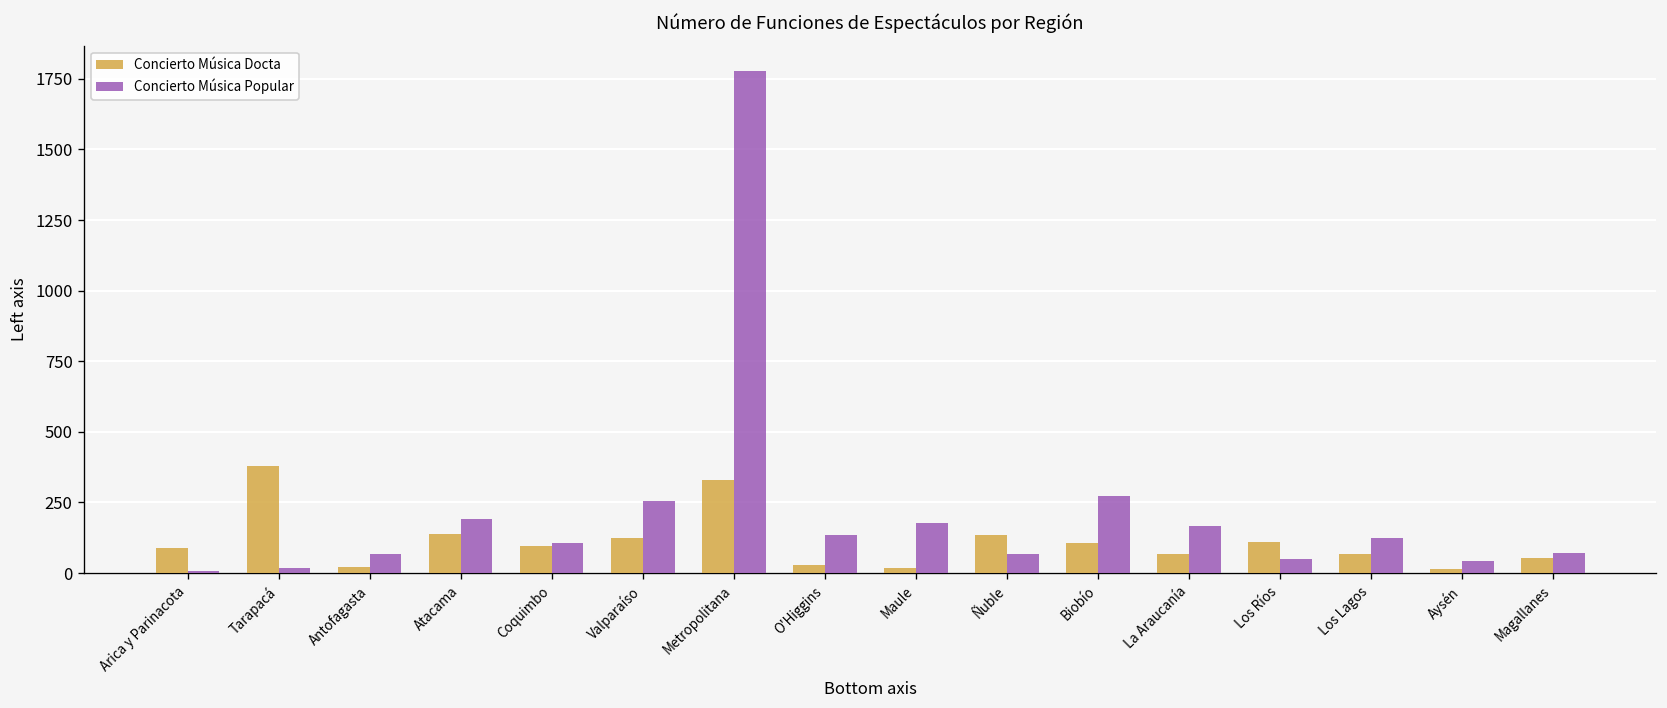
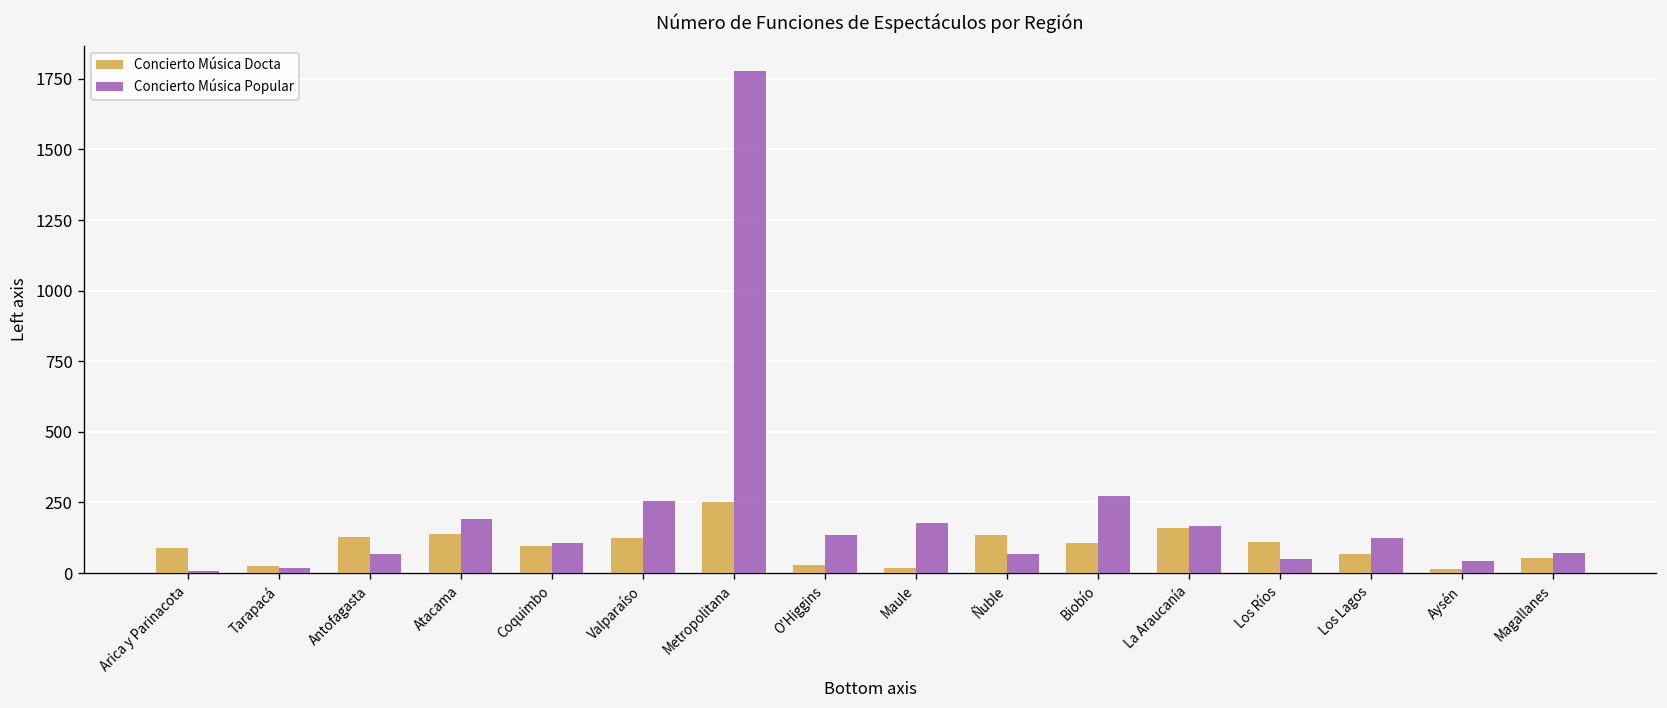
Concierto Música Docta, Tarapacá: 380 -> 30
Concierto Música Docta, Antofagasta: 20 -> 130
Concierto Música Docta, Metropolitana: 330 -> 250
Concierto Música Docta, La Araucanía: 70 -> 160
